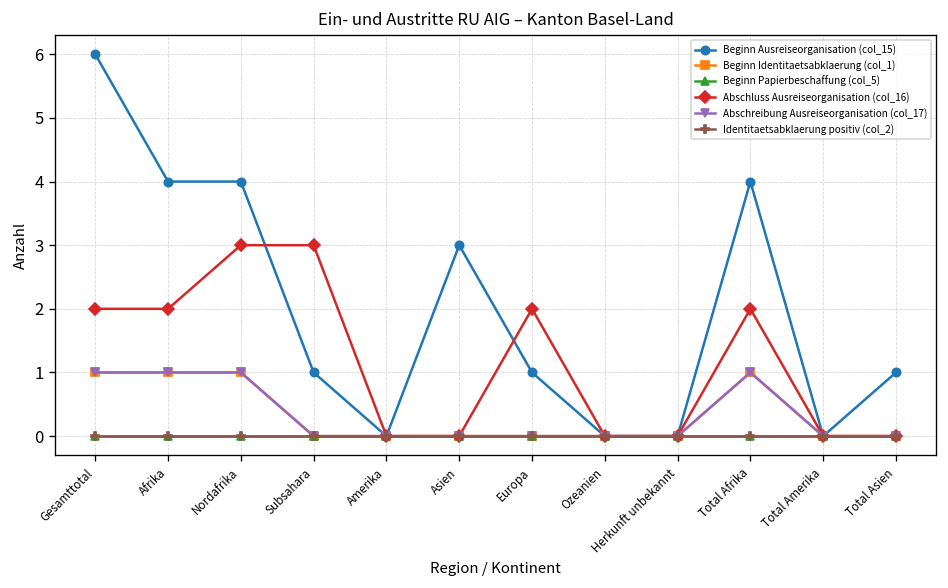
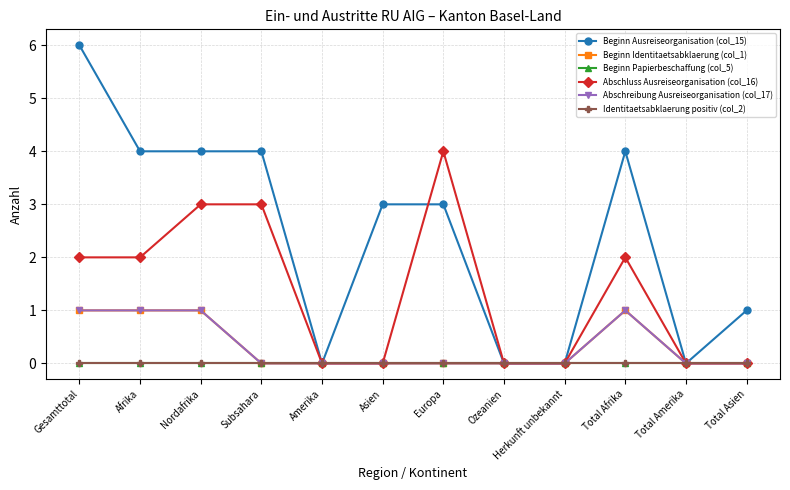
Beginn Ausreiseorganisation (col_15), Subsahara: 1 -> 4
Beginn Ausreiseorganisation (col_15), Europa: 1 -> 3
Abschluss Ausreiseorganisation (col_16), Europa: 2 -> 4
